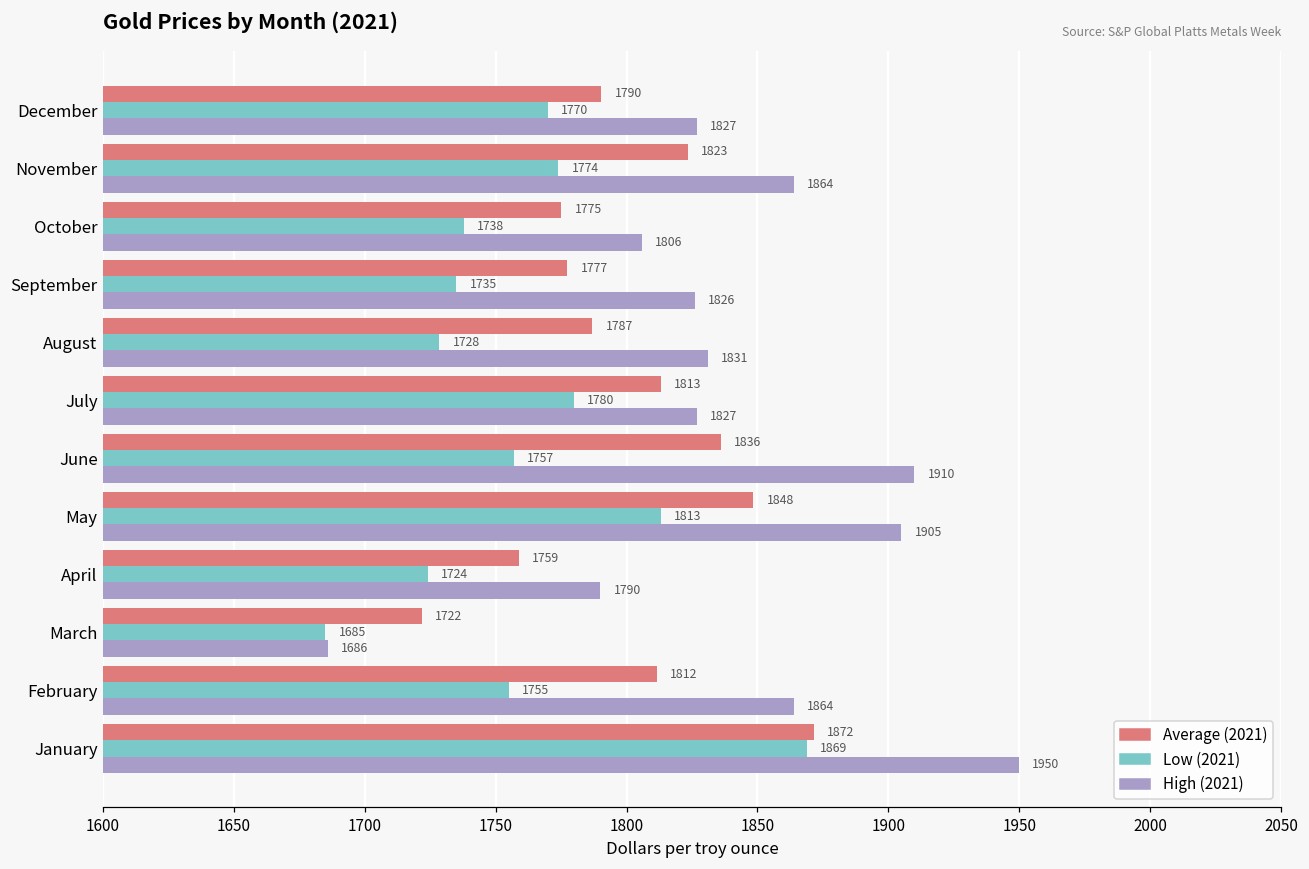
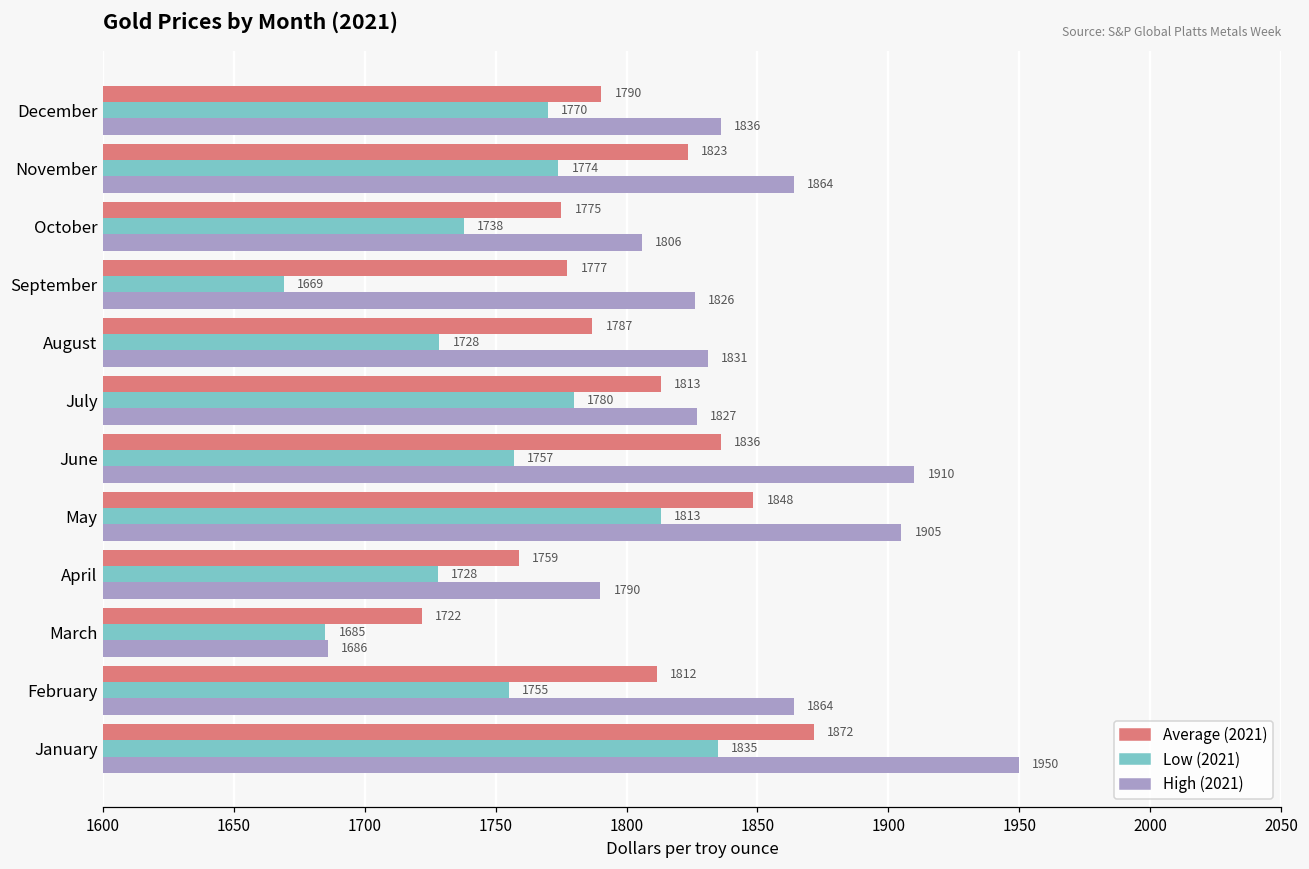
High (2021), December: 1827 -> 1836
Low (2021), September: 1735 -> 1669
Low (2021), April: 1724 -> 1728
Low (2021), January: 1869 -> 1835
